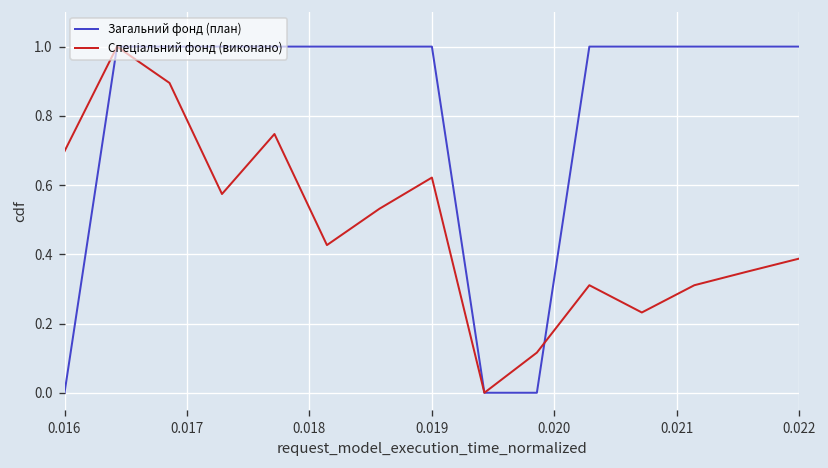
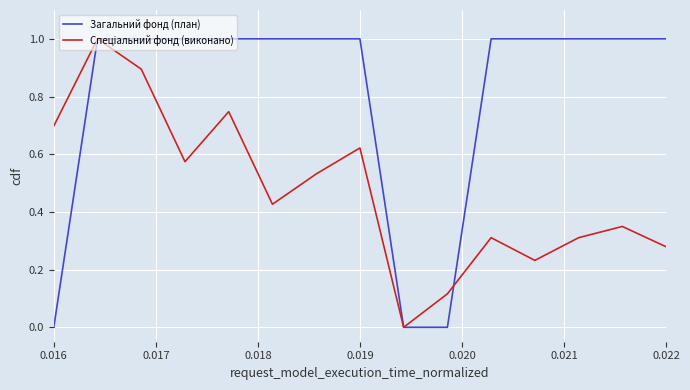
Спеціальний фонд (виконано), 0.022: 0.39 -> 0.28
